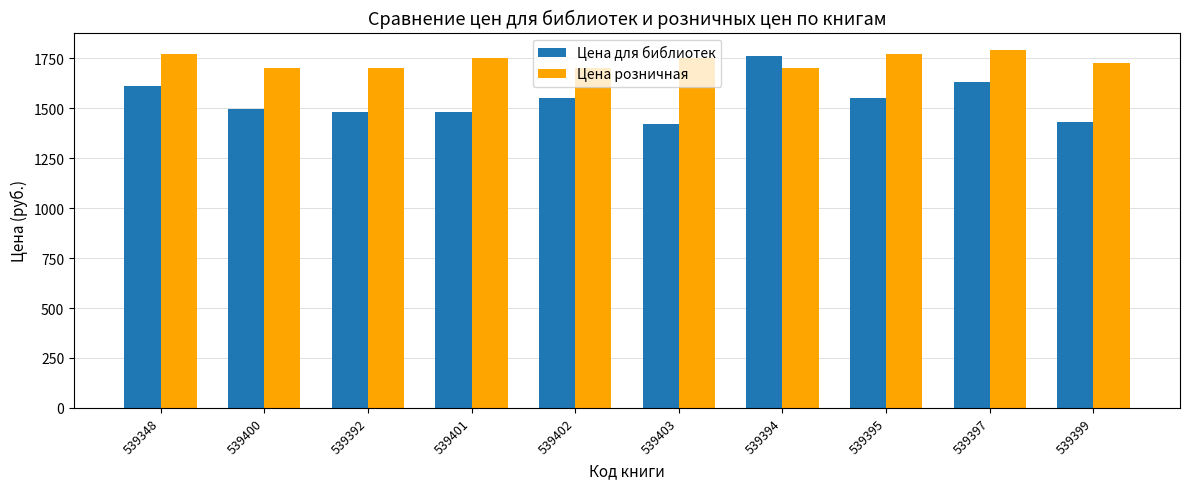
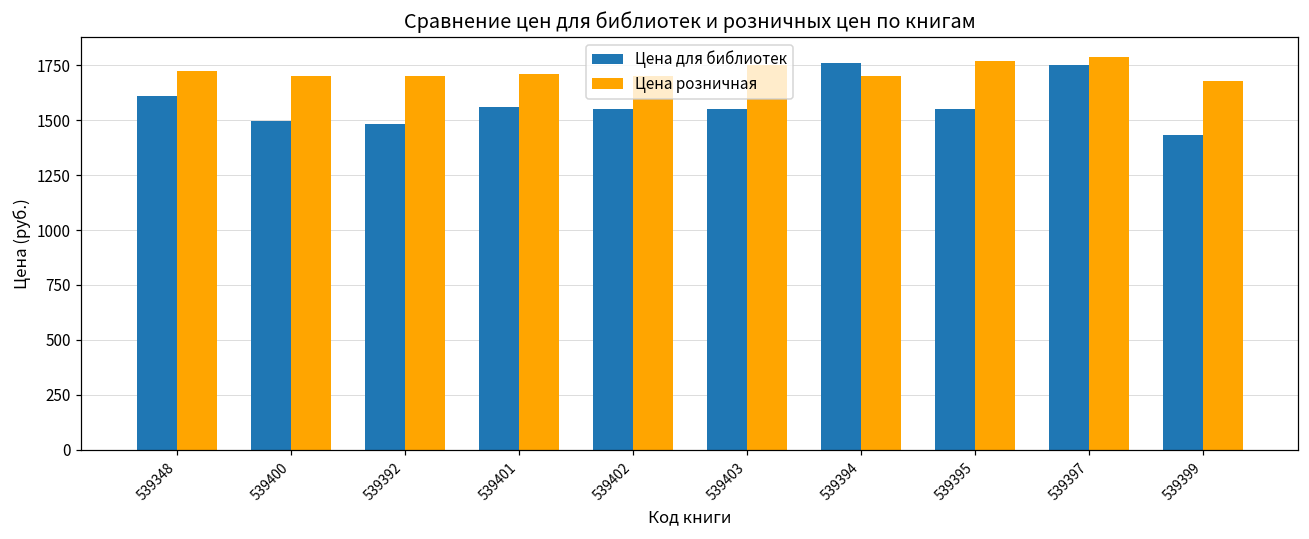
Цена розничная, 539348: 1770 -> 1720
Цена для библиотек, 539401: 1480 -> 1560
Цена розничная, 539401: 1750 -> 1710
Цена для библиотек, 539403: 1420 -> 1550
Цена для библиотек, 539397: 1630 -> 1750
Цена розничная, 539399: 1730 -> 1680
